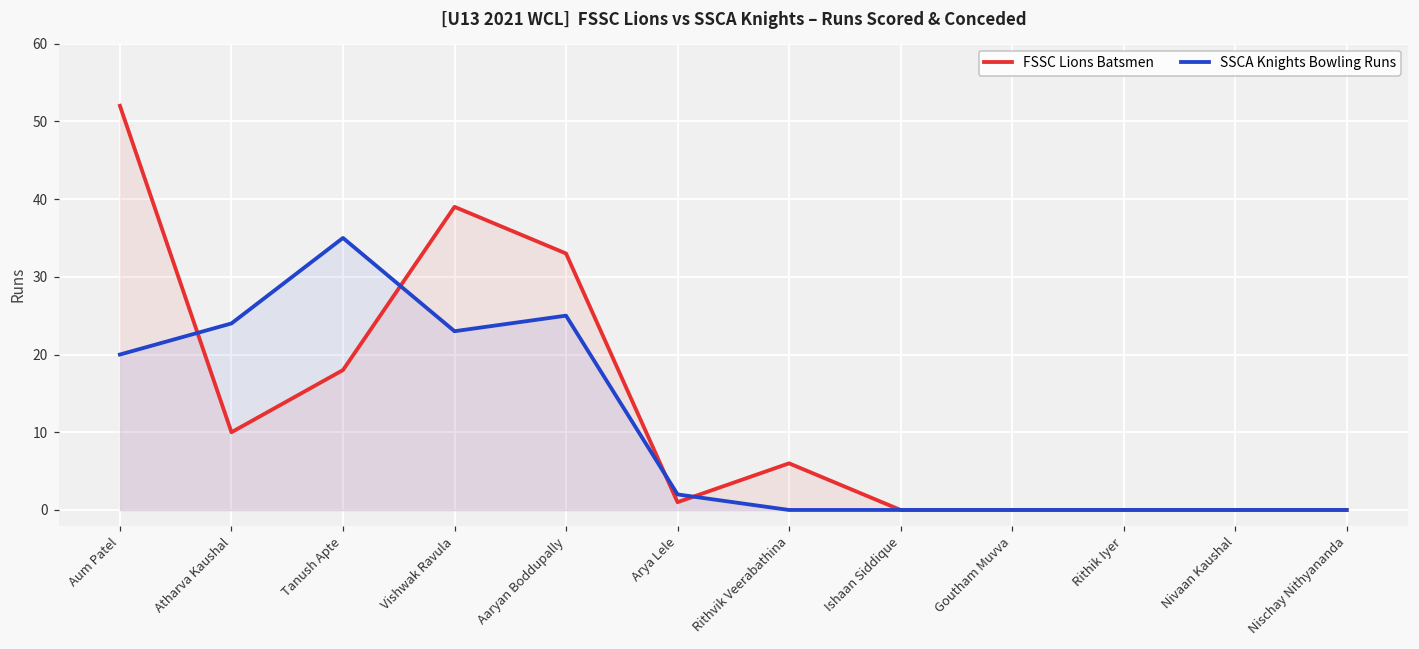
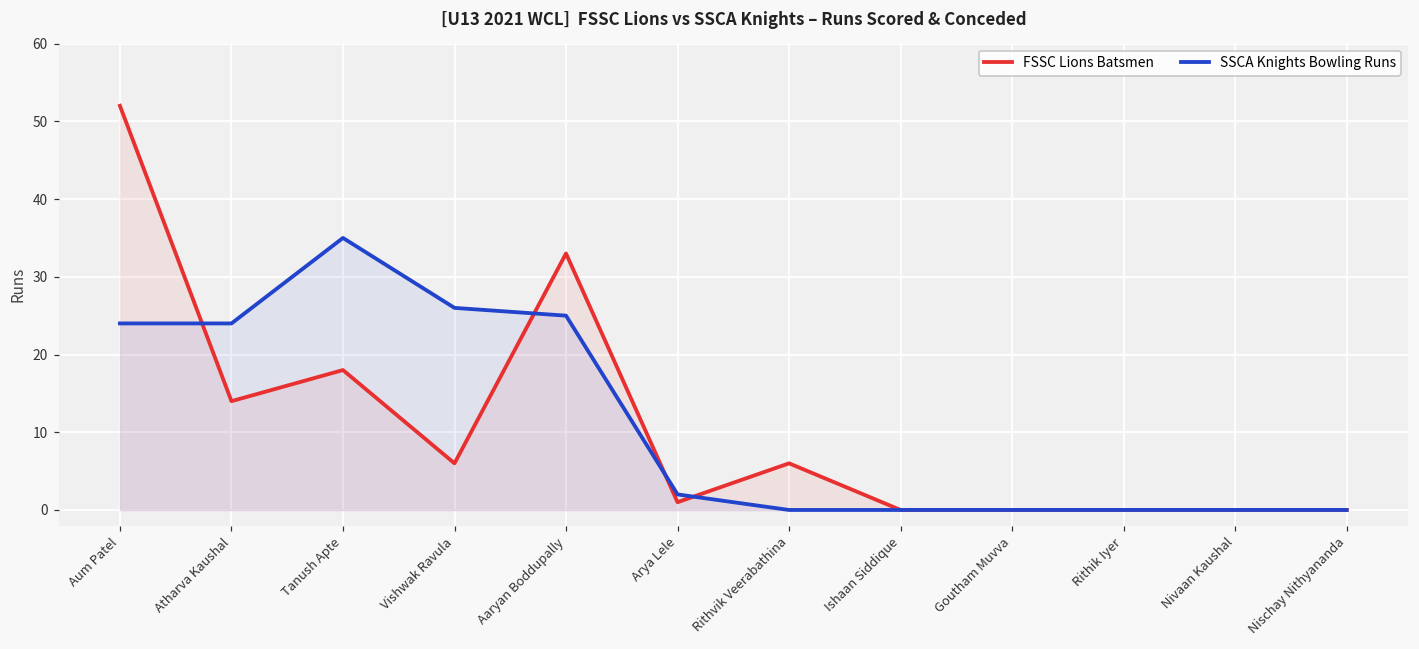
SSCA Knights Bowling Runs, Aum Patel: 20 -> 24
FSSC Lions Batsmen, Atharva Kaushal: 10 -> 14
FSSC Lions Batsmen, Vishwak Ravula: 39 -> 6
SSCA Knights Bowling Runs, Vishwak Ravula: 23 -> 26
